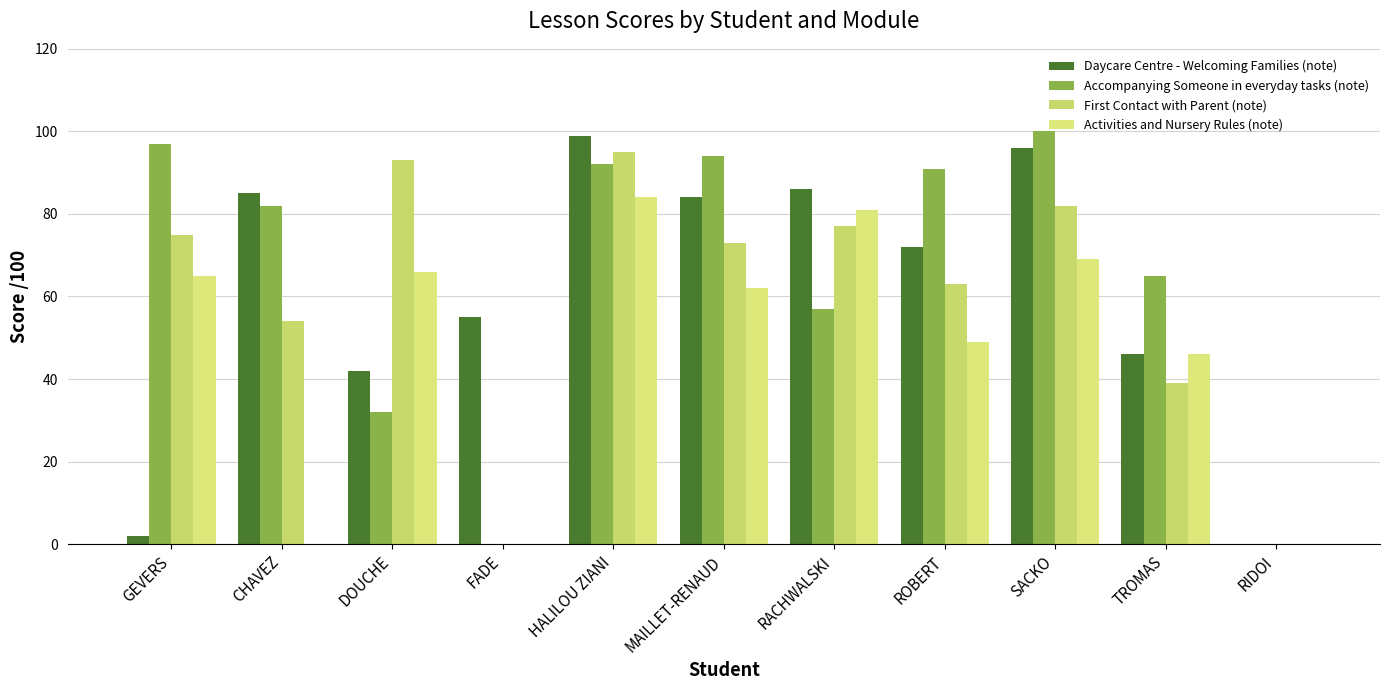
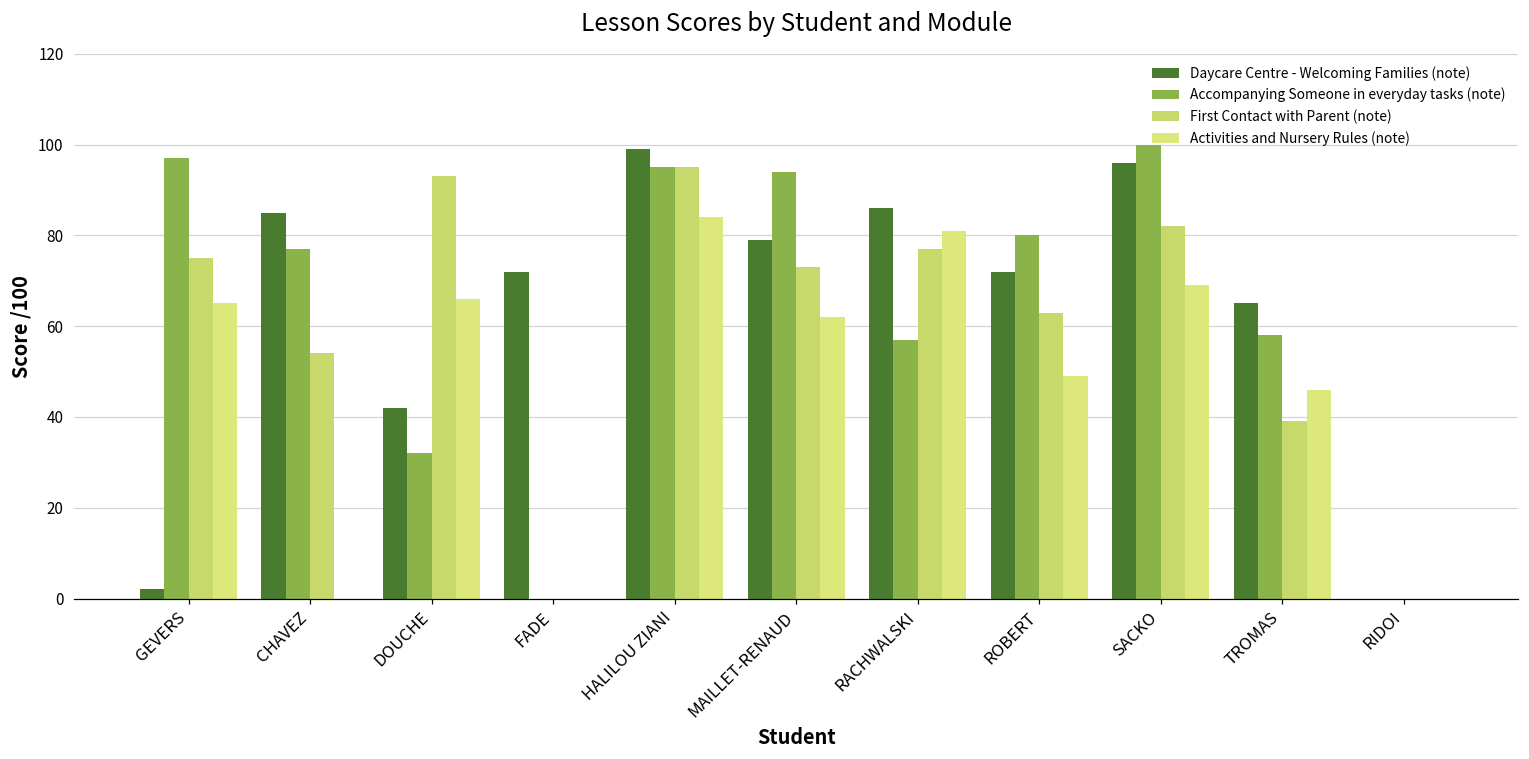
Accompanying Someone in everyday tasks (note), CHAVEZ: 82 -> 77
Daycare Centre - Welcoming Families (note), FADE: 55 -> 72
Accompanying Someone in everyday tasks (note), HALILOU ZIANI: 92 -> 95
Daycare Centre - Welcoming Families (note), MAILLET-RENAUD: 84 -> 79
Accompanying Someone in everyday tasks (note), ROBERT: 91 -> 80
Daycare Centre - Welcoming Families (note), TROMAS: 46 -> 65
Accompanying Someone in everyday tasks (note), TROMAS: 65 -> 58
